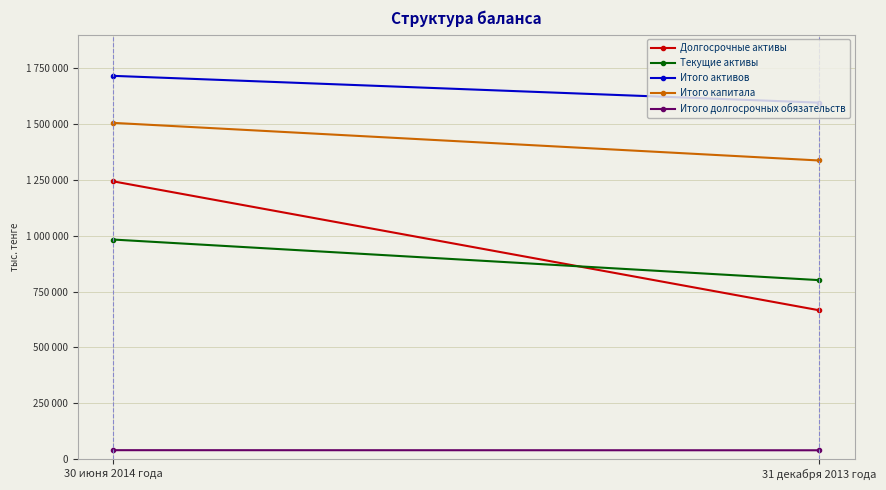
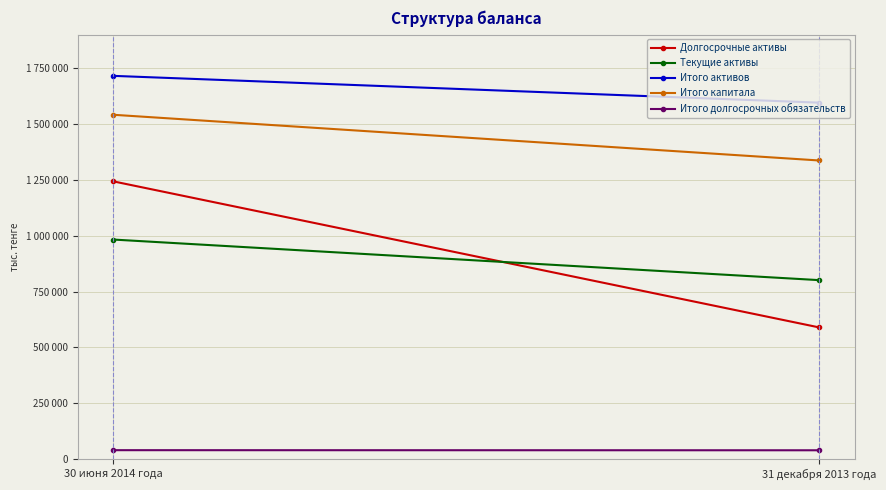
Итого капитала, 30 июня 2014 года: 1500000 -> 1540000
Долгосрочные активы, 31 декабря 2013 года: 670000 -> 590000
